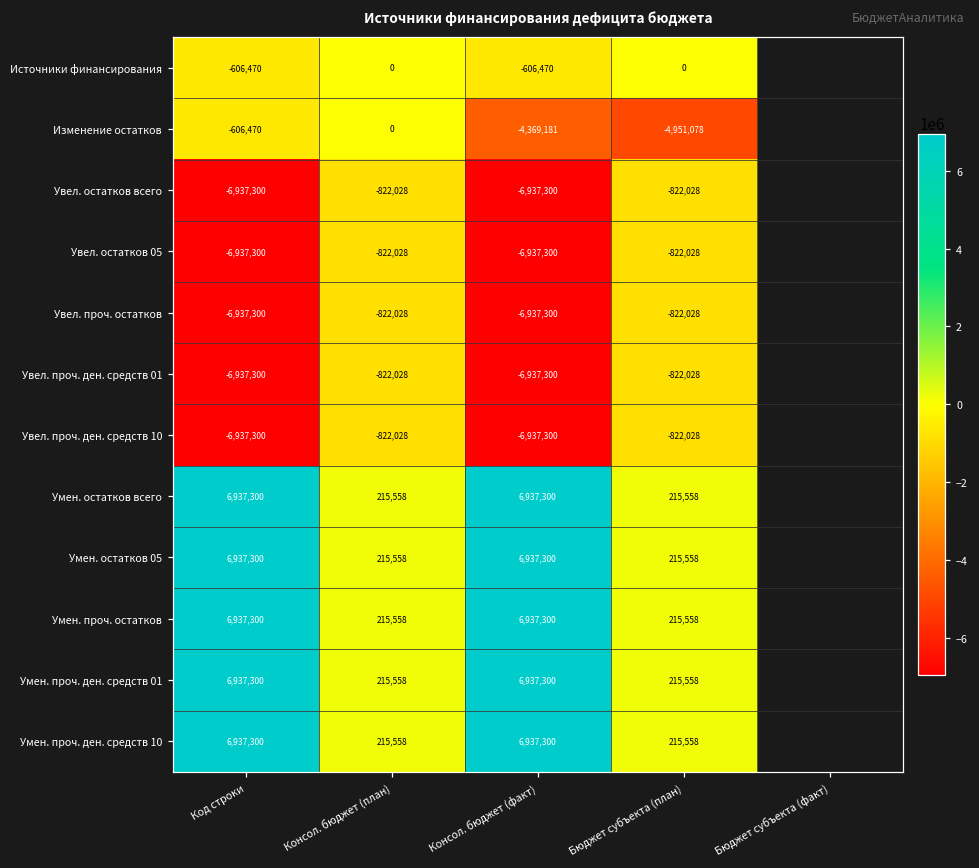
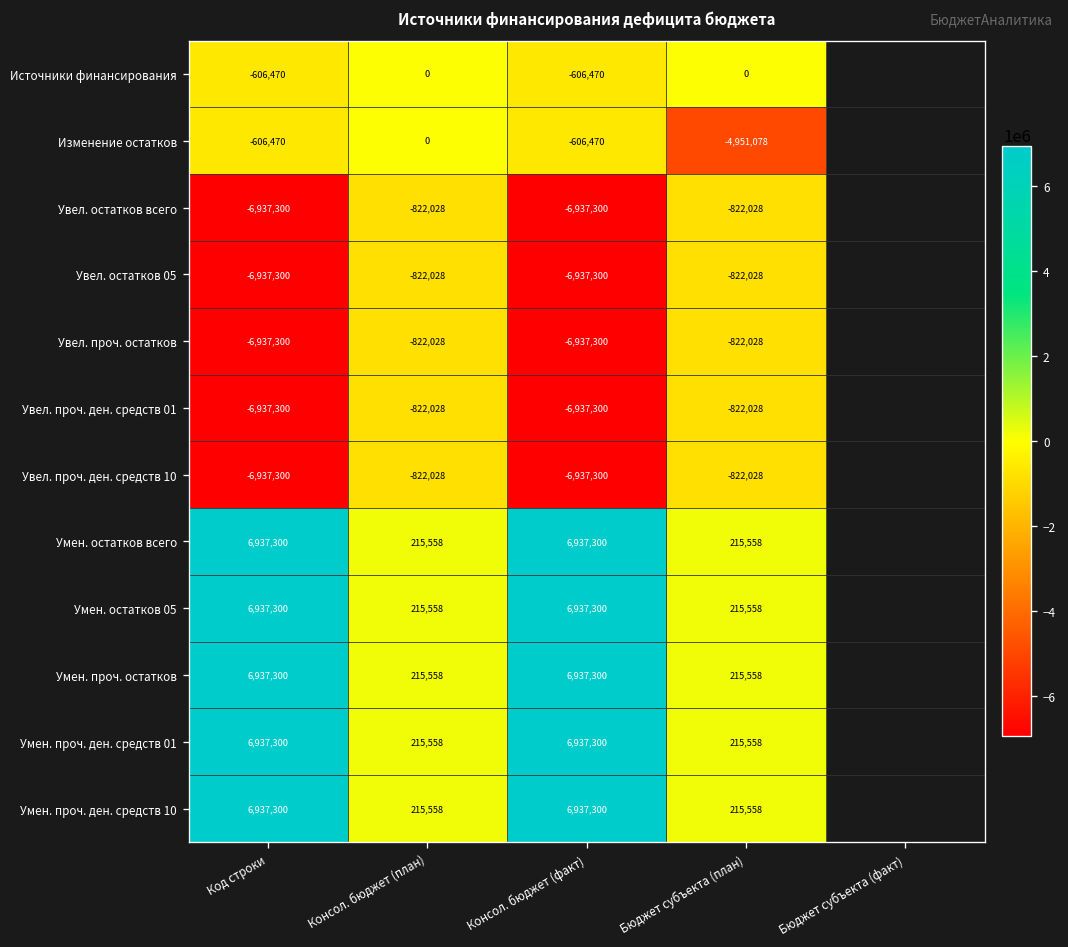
Изменение остатков, Консол. бюджет (факт): -4,369,181 -> -606,470
